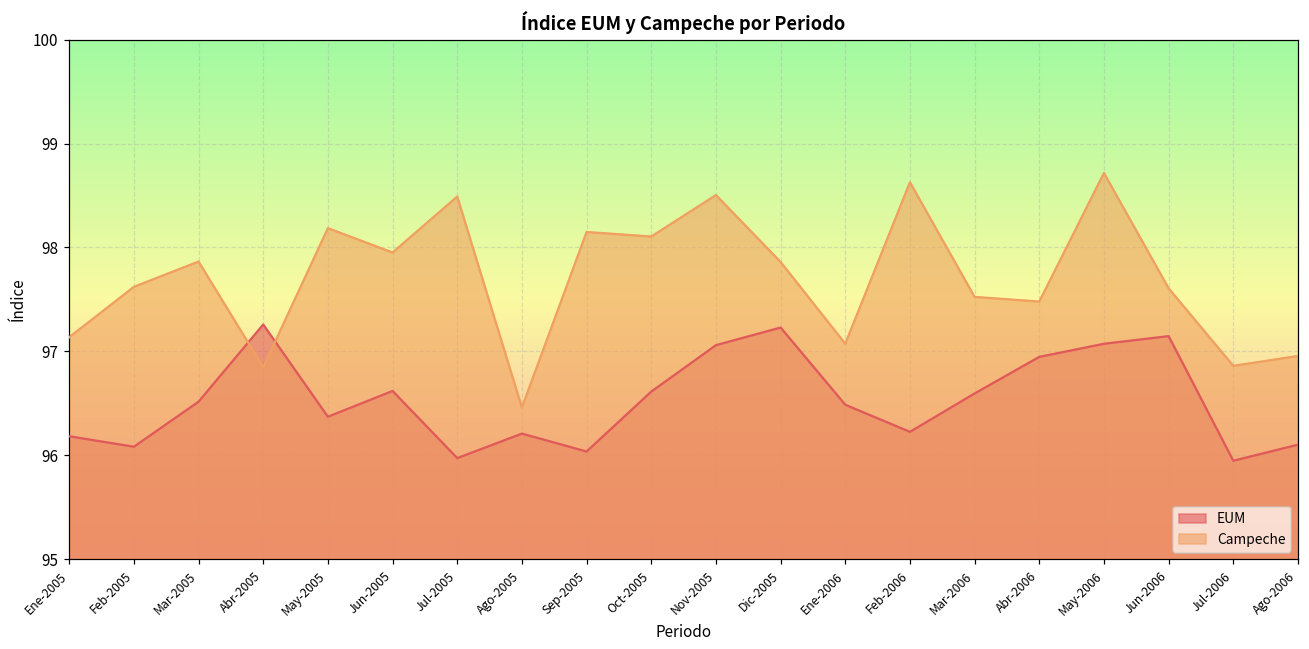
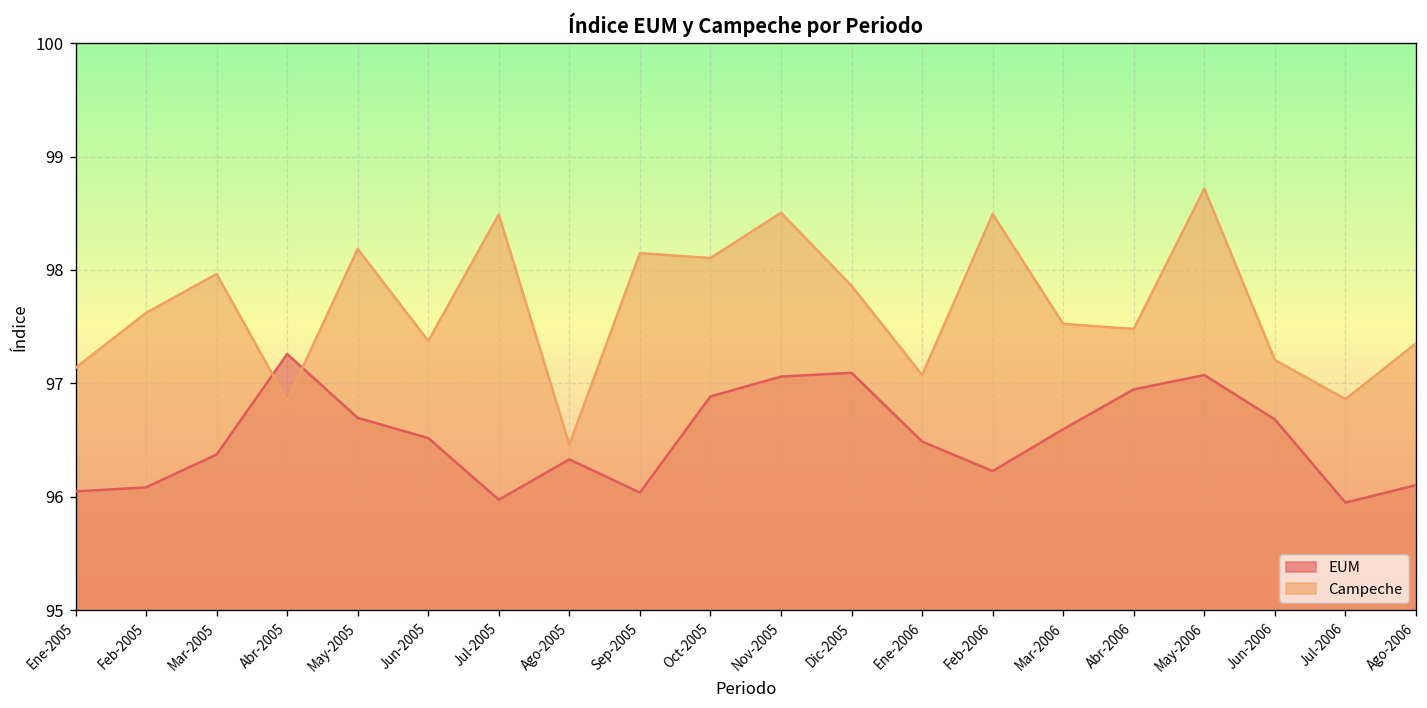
EUM, Ene-2005: 96.2 -> 96.0
EUM, Mar-2005: 96.5 -> 96.4
Campeche, Mar-2005: 97.9 -> 98.0
EUM, May-2005: 96.4 -> 96.7
EUM, Jun-2005: 96.6 -> 96.5
Campeche, Jun-2005: 98.0 -> 97.4
EUM, Ago-2005: 96.2 -> 96.3
EUM, Oct-2005: 96.6 -> 96.9
EUM, Dic-2005: 97.2 -> 97.1
Campeche, Feb-2006: 98.6 -> 98.5
EUM, Jun-2006: 97.1 -> 96.7
Campeche, Jun-2006: 97.6 -> 97.2
Campeche, Ago-2006: 97.0 -> 97.4
